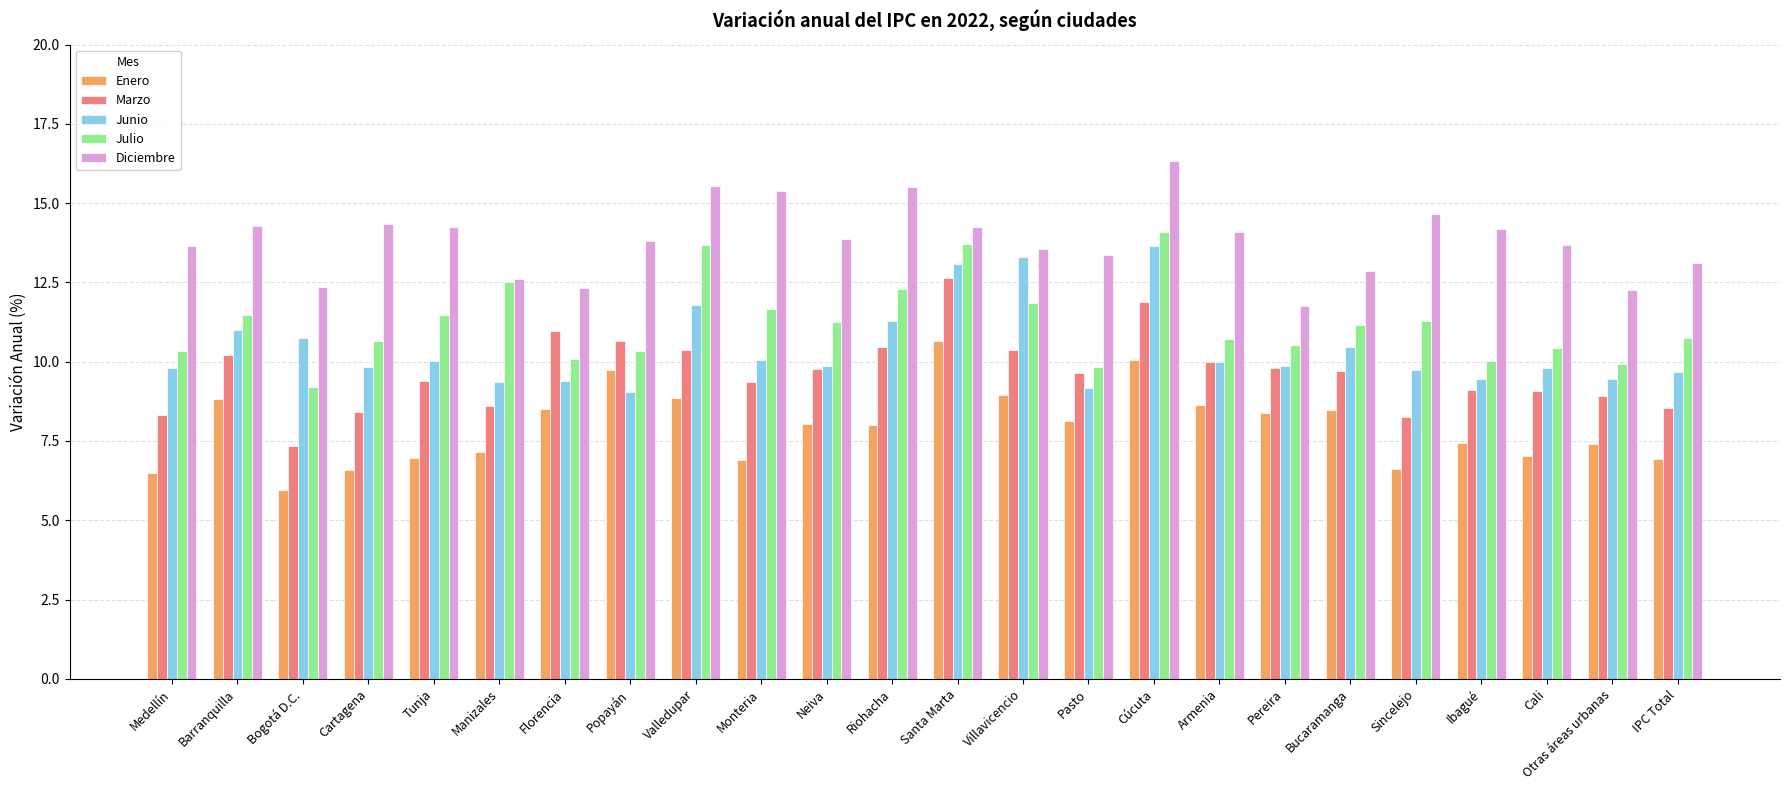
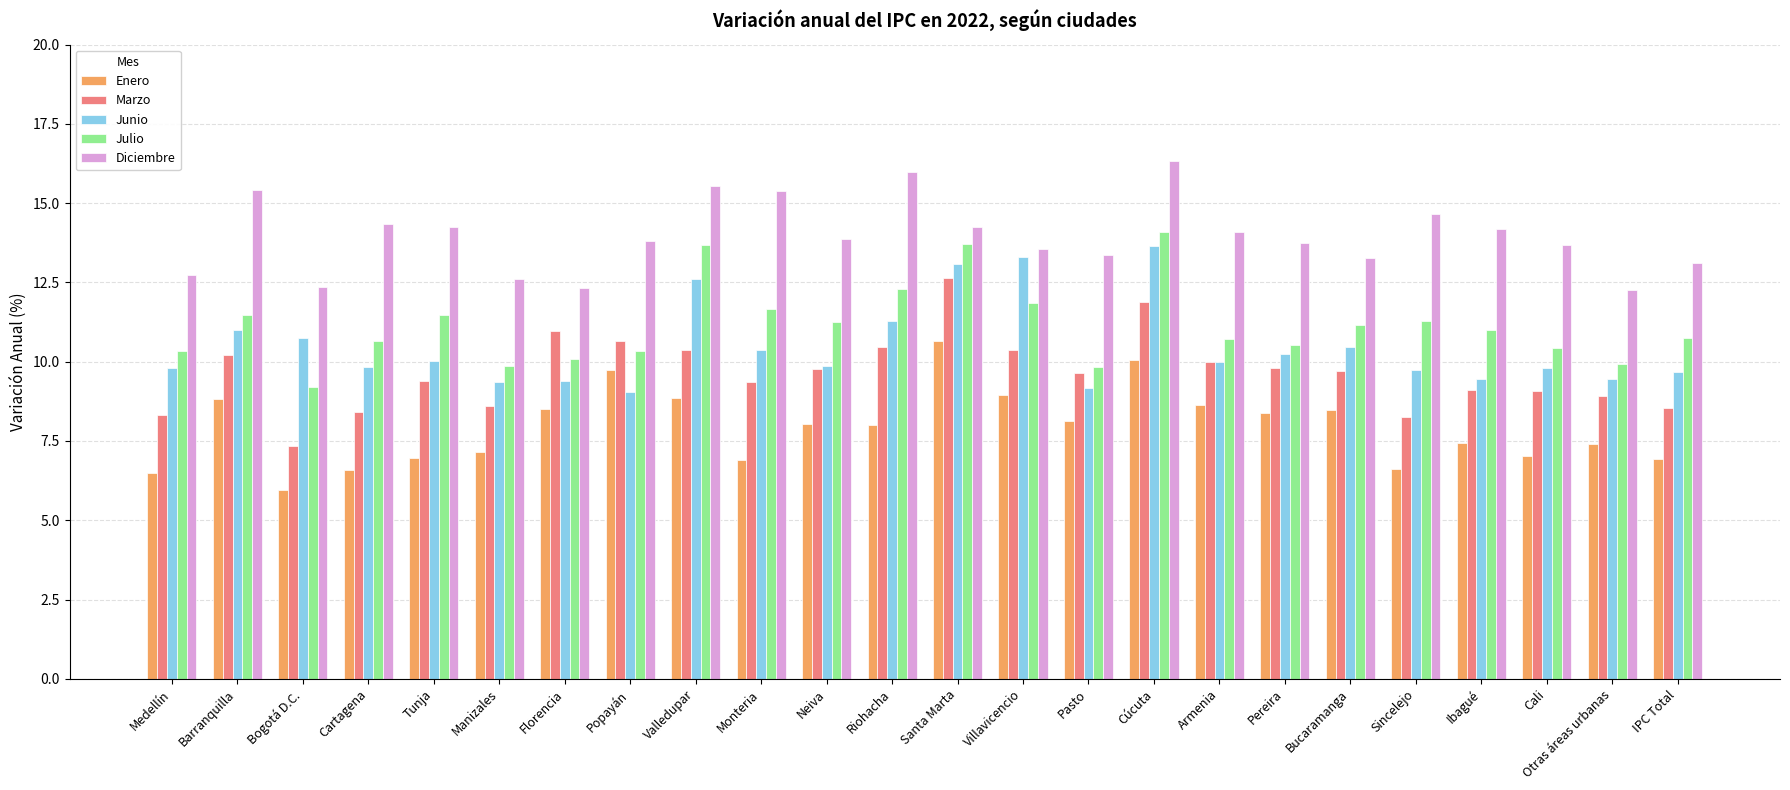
Diciembre, Medellín: 13.7 -> 12.8
Diciembre, Barranquilla: 14.3 -> 15.4
Julio, Manizales: 12.5 -> 9.9
Junio, Valledupar: 11.8 -> 12.6
Junio, Monteria: 10.1 -> 10.4
Diciembre, Riohacha: 15.5 -> 16.0
Junio, Pereira: 9.9 -> 10.3
Diciembre, Pereira: 11.8 -> 13.8
Diciembre, Bucaramanga: 12.9 -> 13.3
Julio, Ibagué: 10.0 -> 11.0
